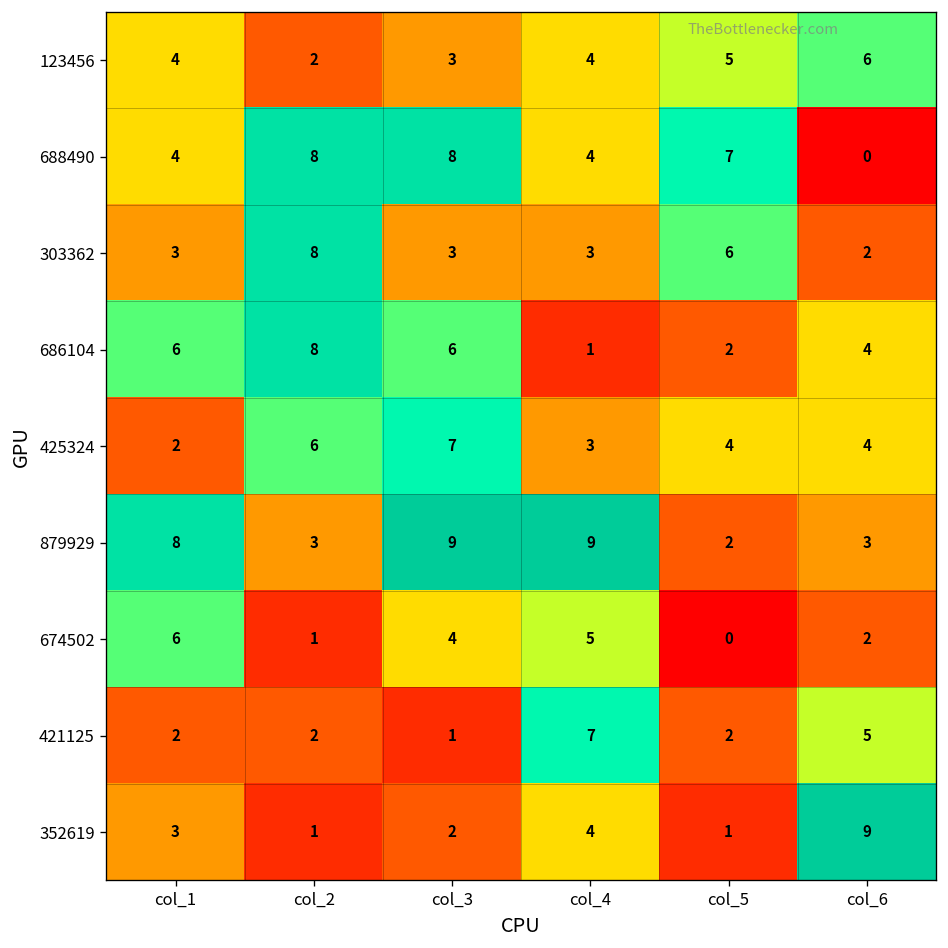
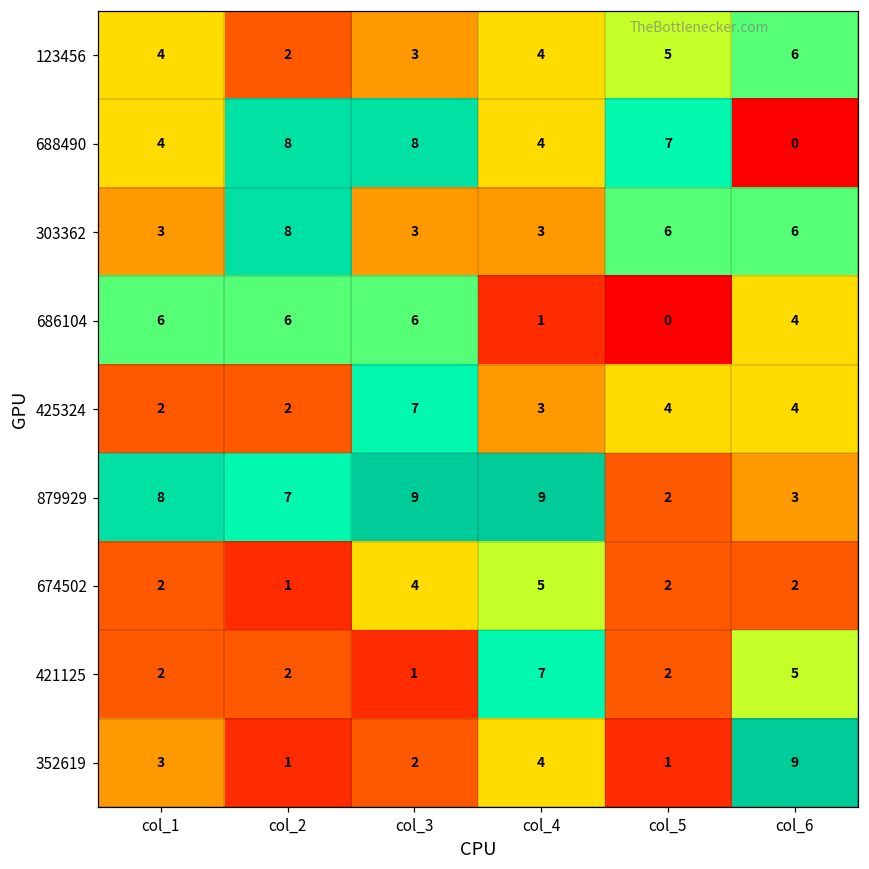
303362, col_6: 2 -> 6
686104, col_2: 8 -> 6
686104, col_5: 2 -> 0
425324, col_2: 6 -> 2
879929, col_2: 3 -> 7
674502, col_1: 6 -> 2
674502, col_5: 0 -> 2
